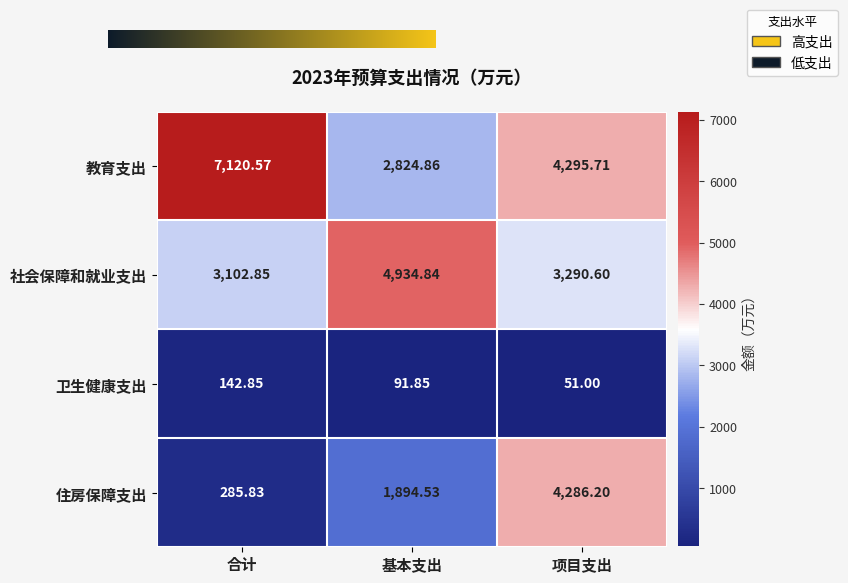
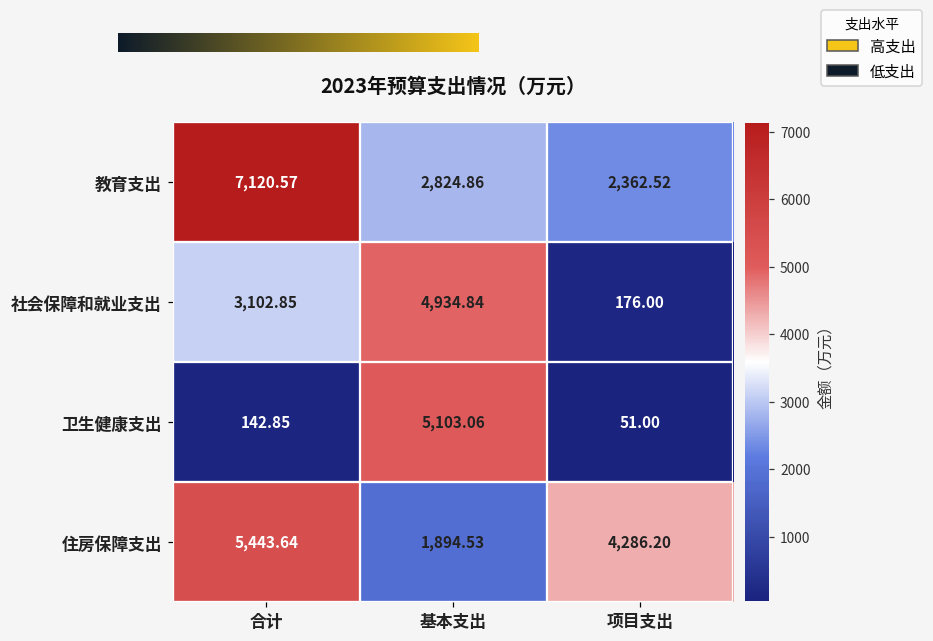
教育支出, 项目支出: 4,295.71 -> 2,362.52
社会保障和就业支出, 项目支出: 3,290.60 -> 176.00
卫生健康支出, 基本支出: 91.85 -> 5,103.06
住房保障支出, 合计: 285.83 -> 5,443.64
